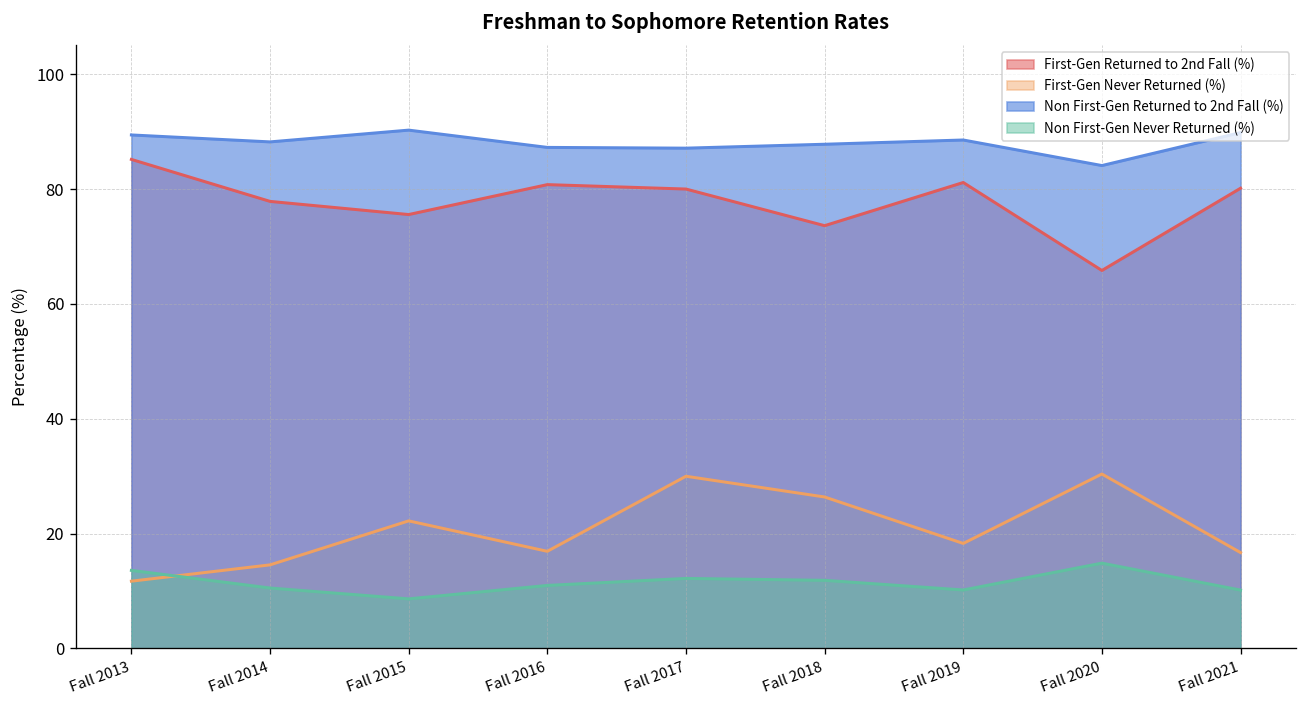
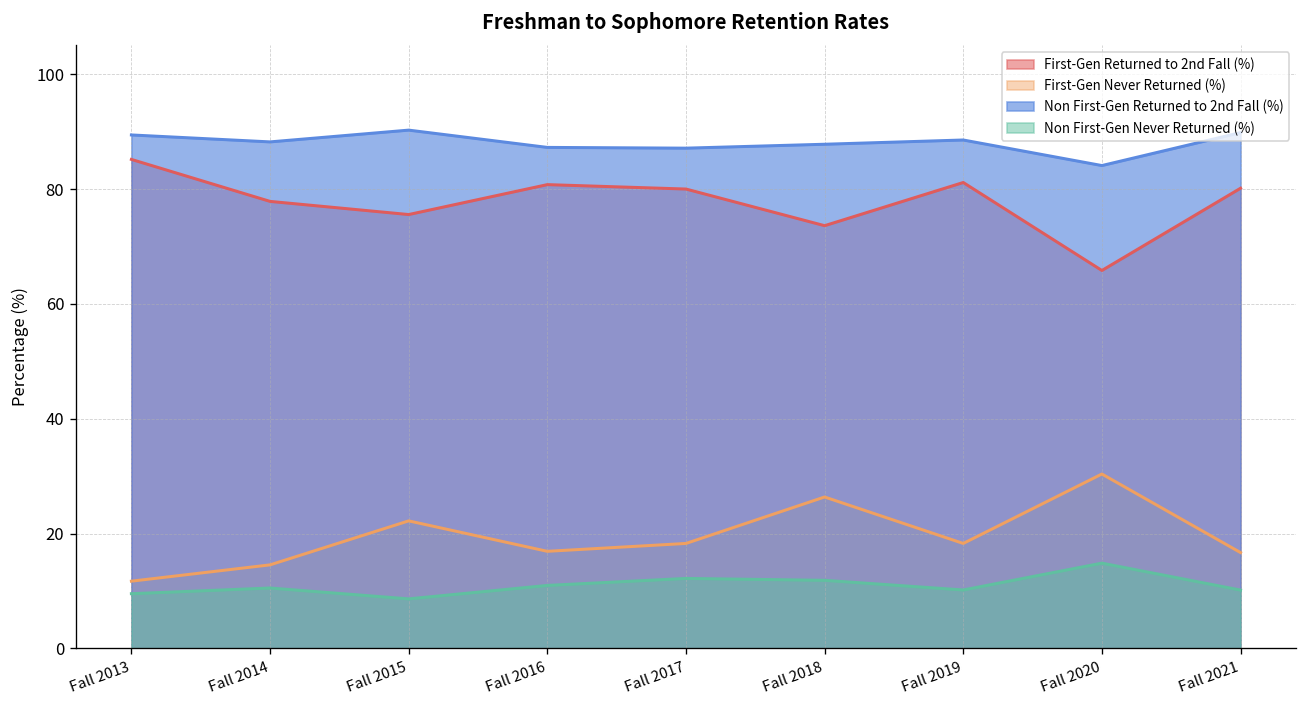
Non First-Gen Never Returned (%), Fall 2013: 14 -> 10
First-Gen Never Returned (%), Fall 2017: 30 -> 18
